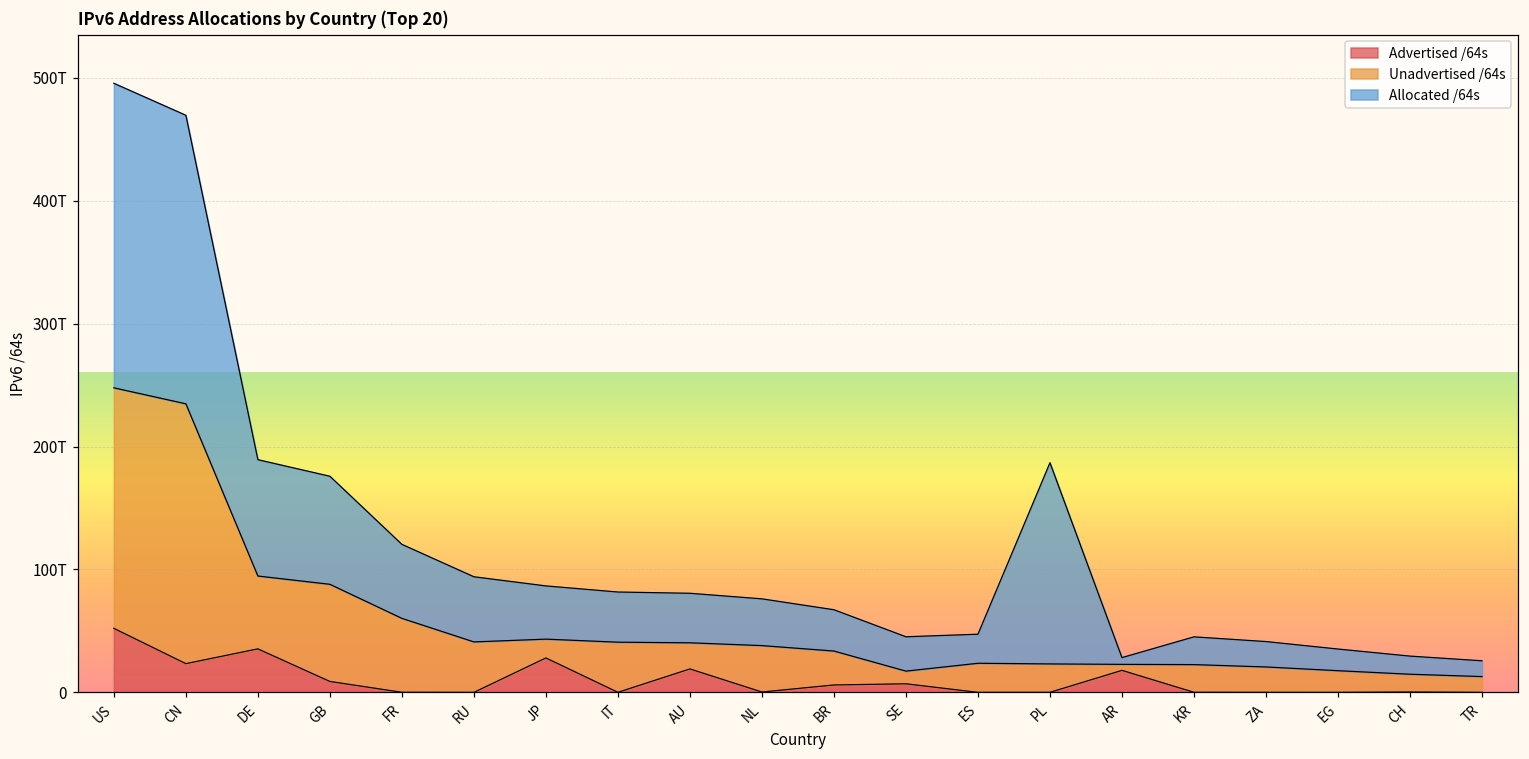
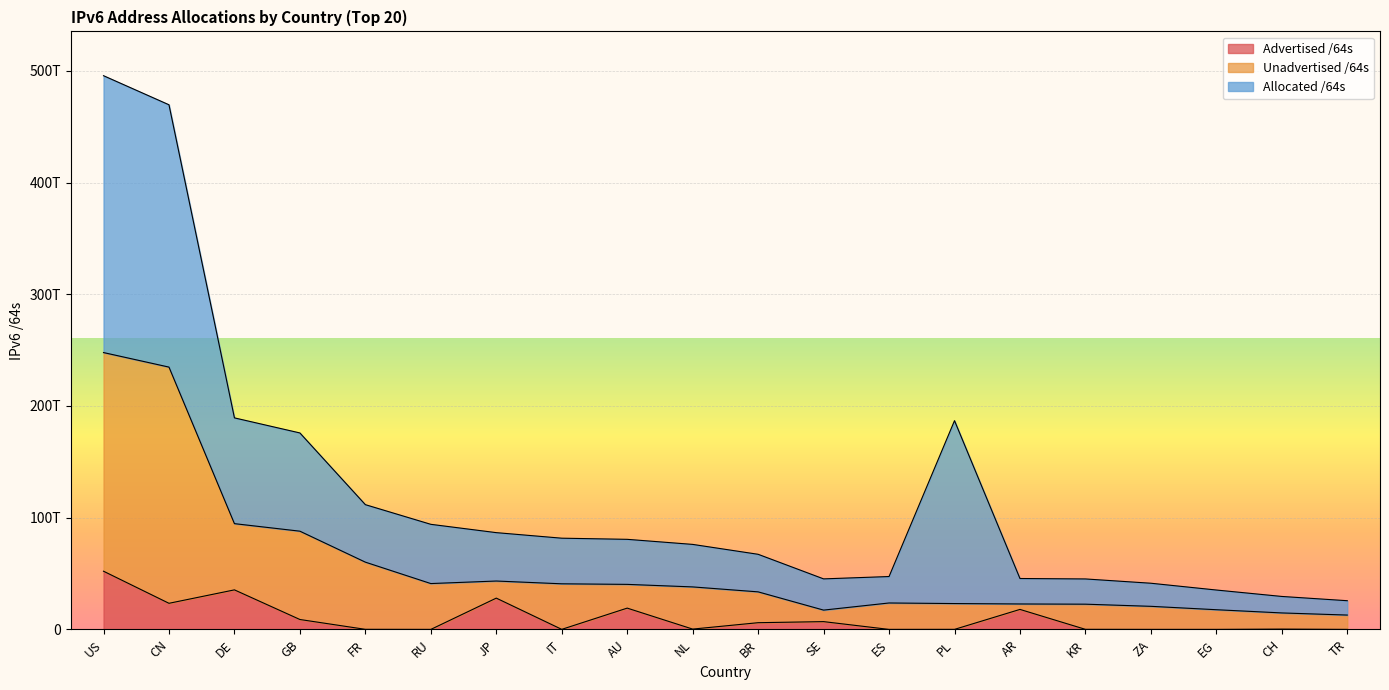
Allocated /64s, FR: 60T -> 51T
Allocated /64s, AR: 6T -> 23T
